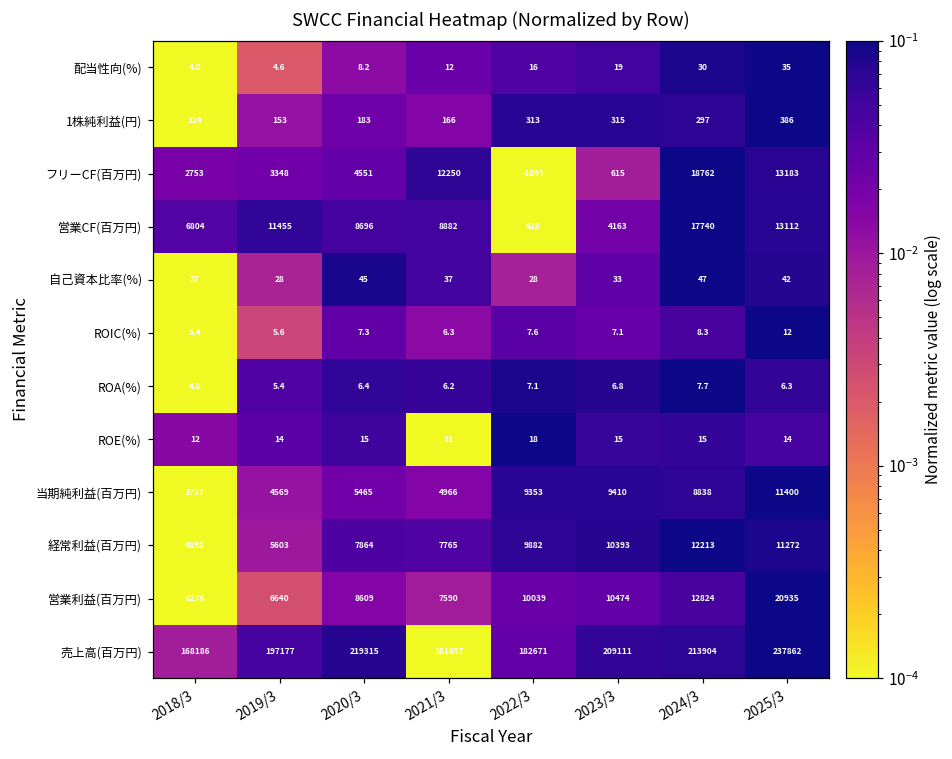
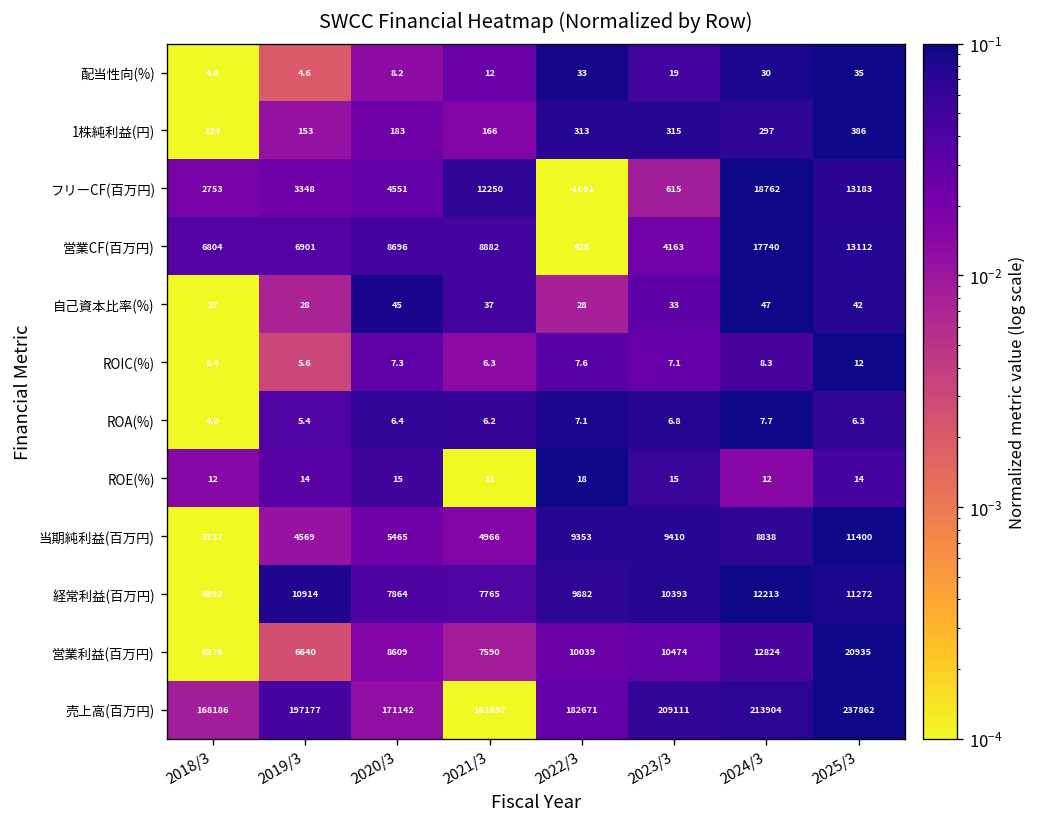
配当性向(%), 2022/3: 16 -> 33
営業CF(百万円), 2019/3: 11455 -> 6901
ROE(%), 2024/3: 15 -> 12
経常利益(百万円), 2019/3: 5603 -> 10914
売上高(百万円), 2020/3: 219315 -> 171142
